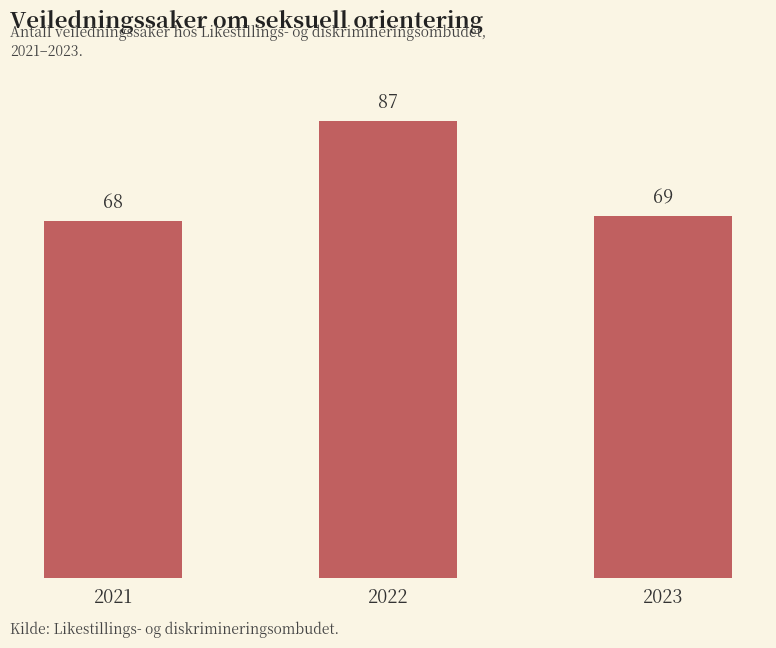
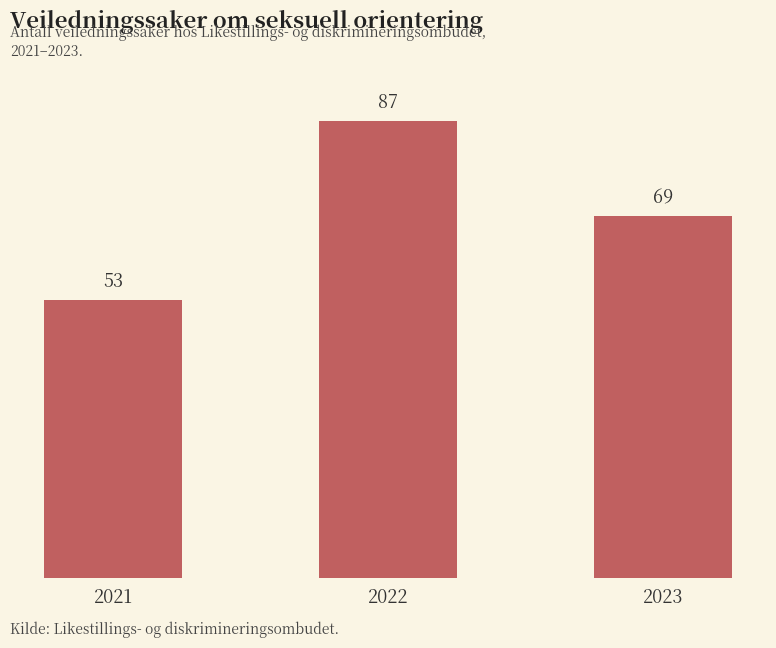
2021: 68 -> 53
